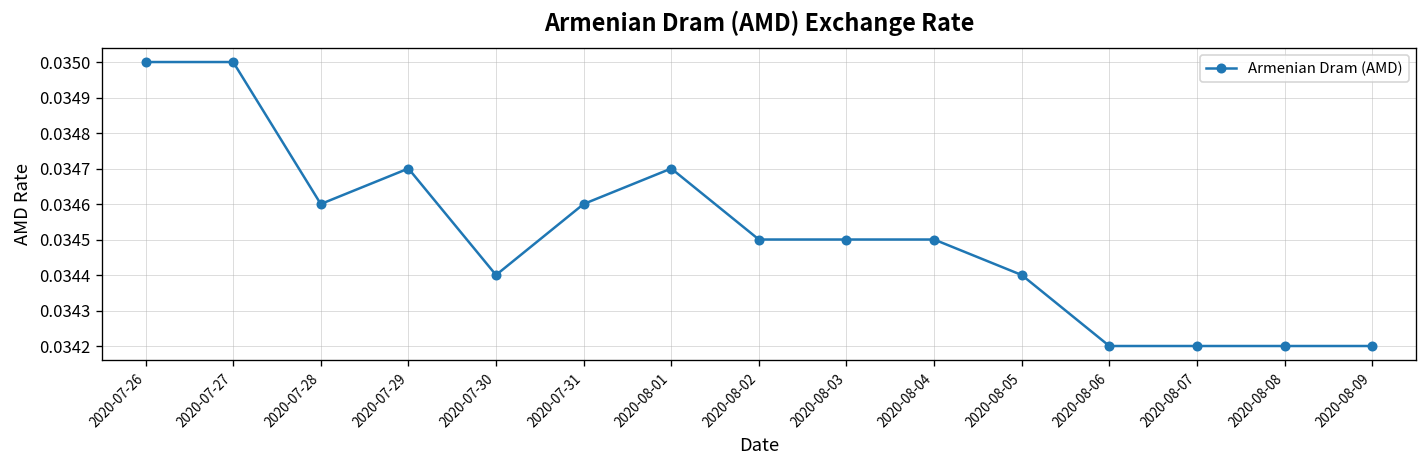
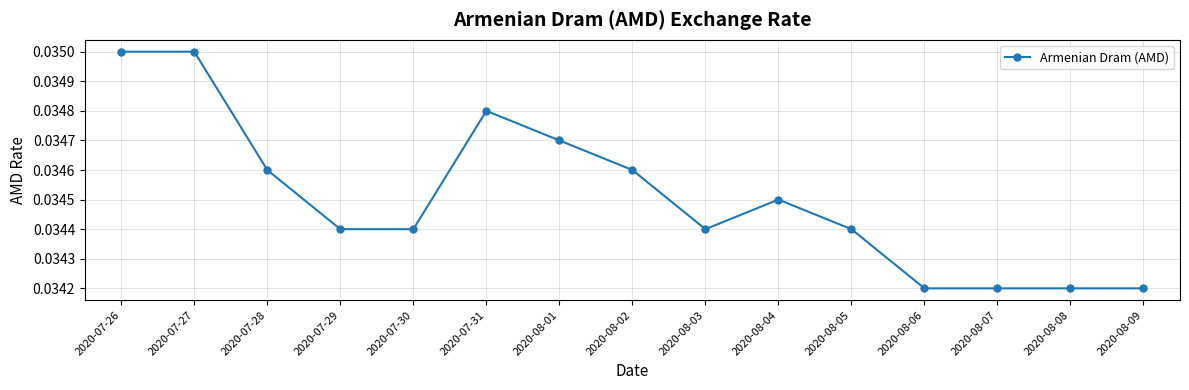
2020-07-29: 0.0347 -> 0.0344
2020-07-31: 0.0346 -> 0.0348
2020-08-02: 0.0345 -> 0.0346
2020-08-03: 0.0345 -> 0.0344
